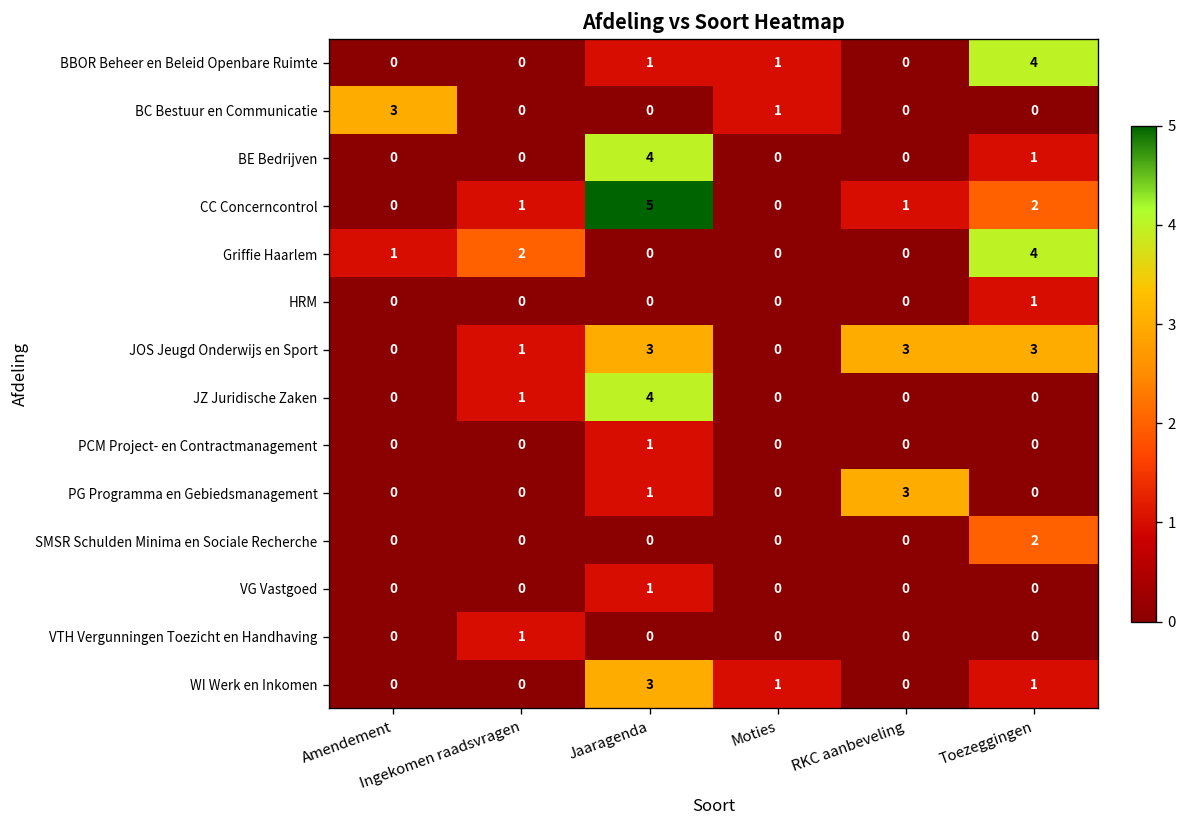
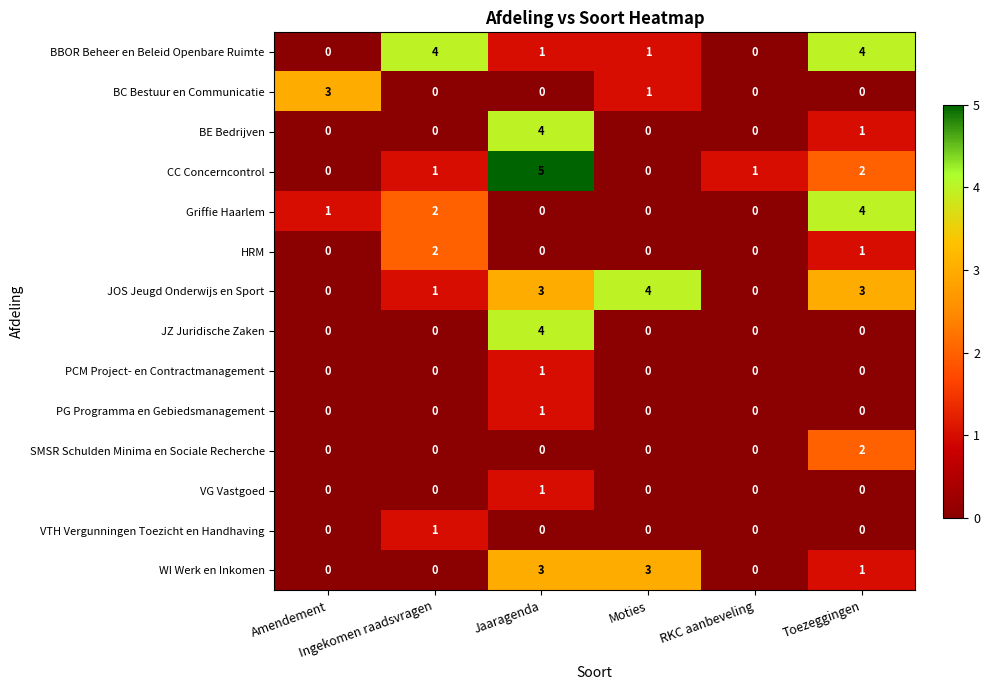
BBOR Beheer en Beleid Openbare Ruimte, Ingekomen raadsvragen: 0 -> 4
HRM, Ingekomen raadsvragen: 0 -> 2
JOS Jeugd Onderwijs en Sport, Moties: 0 -> 4
JOS Jeugd Onderwijs en Sport, RKC aanbeveling: 3 -> 0
JZ Juridische Zaken, Ingekomen raadsvragen: 1 -> 0
PG Programma en Gebiedsmanagement, RKC aanbeveling: 3 -> 0
WI Werk en Inkomen, Moties: 1 -> 3
